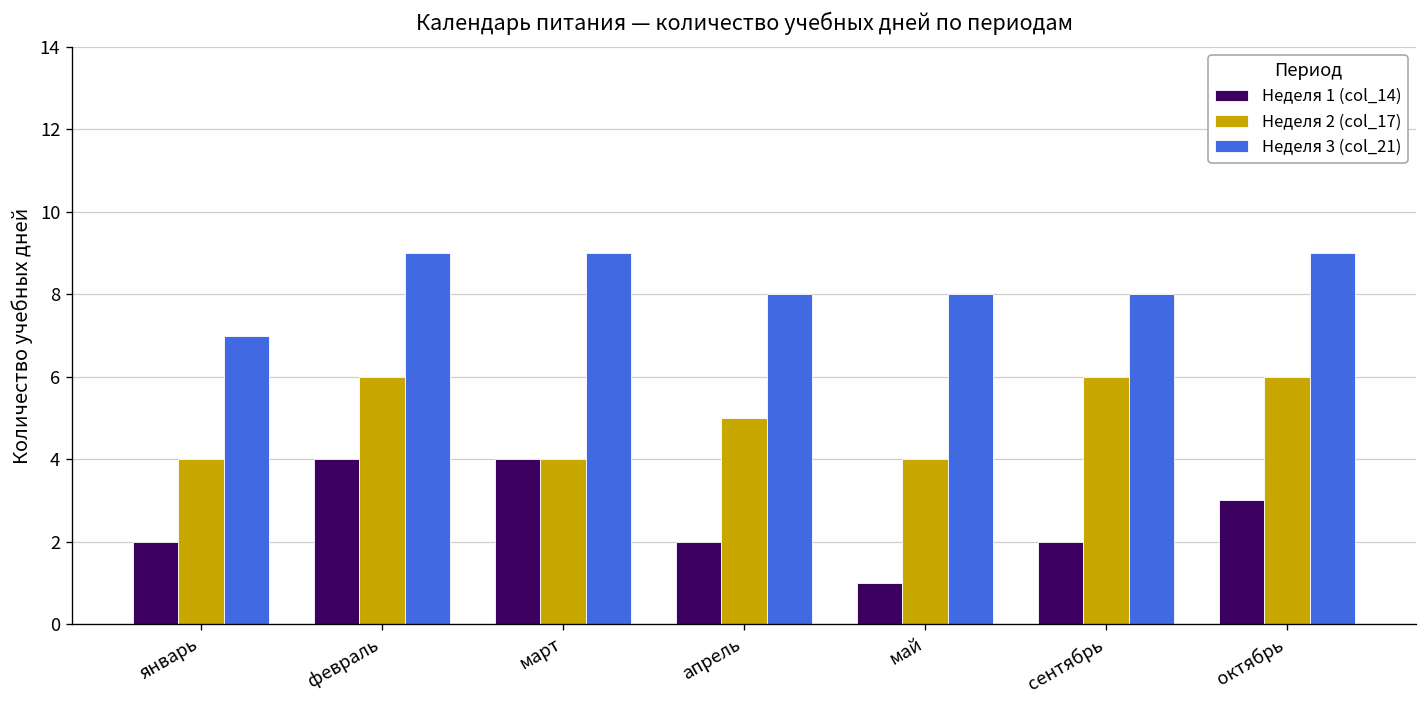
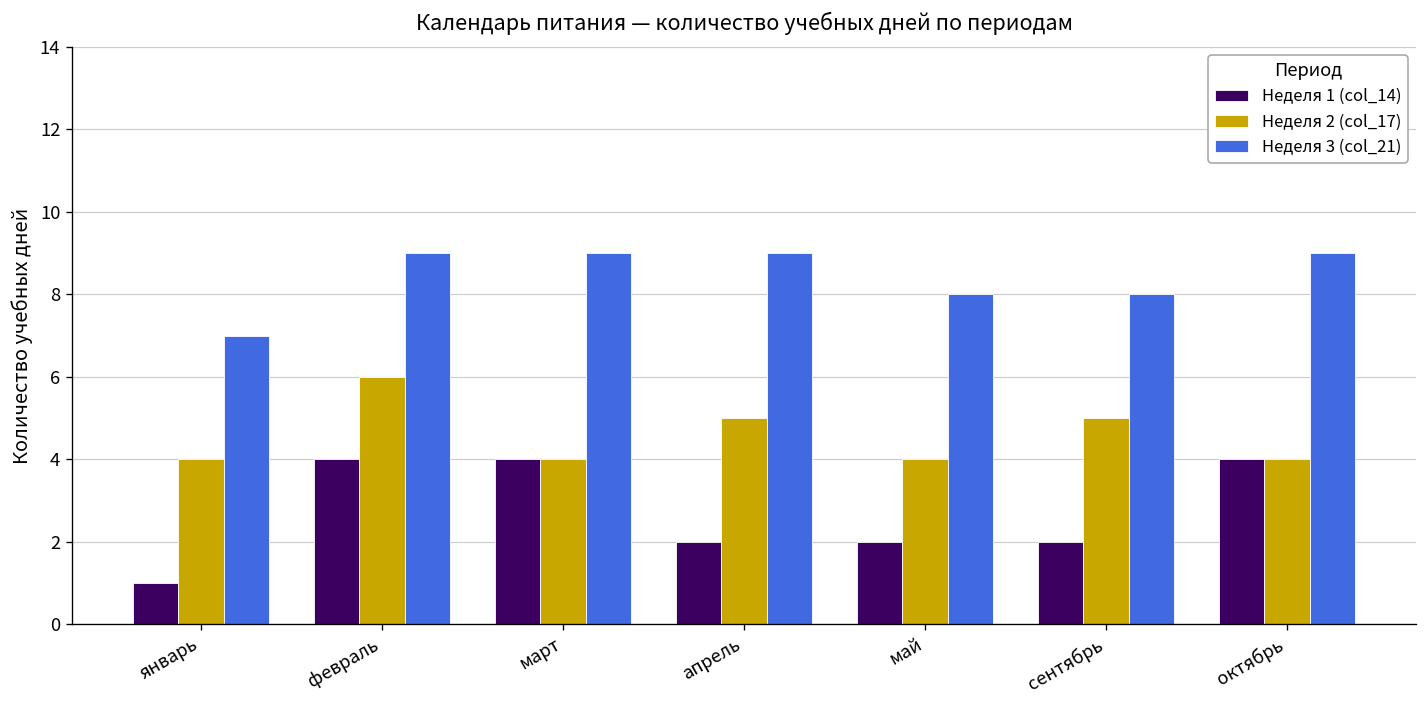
Неделя 1 (col_14), январь: 2 -> 1
Неделя 3 (col_21), апрель: 8 -> 9
Неделя 1 (col_14), май: 1 -> 2
Неделя 2 (col_17), сентябрь: 6 -> 5
Неделя 1 (col_14), октябрь: 3 -> 4
Неделя 2 (col_17), октябрь: 6 -> 4
